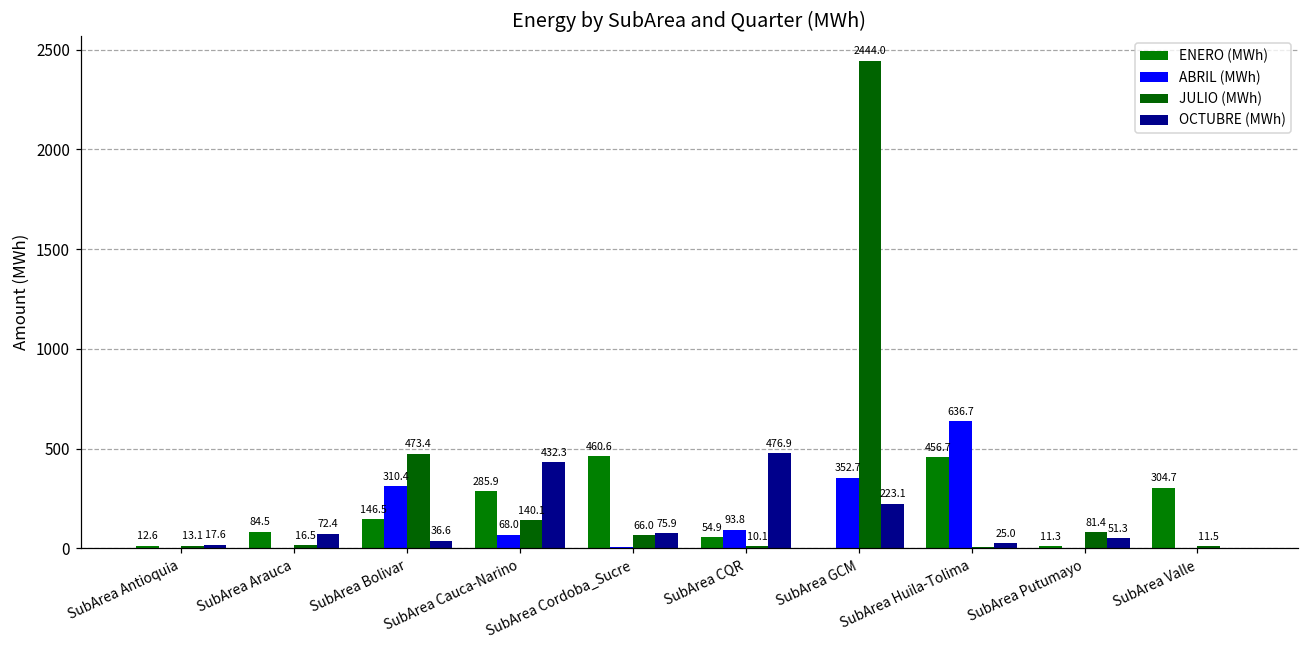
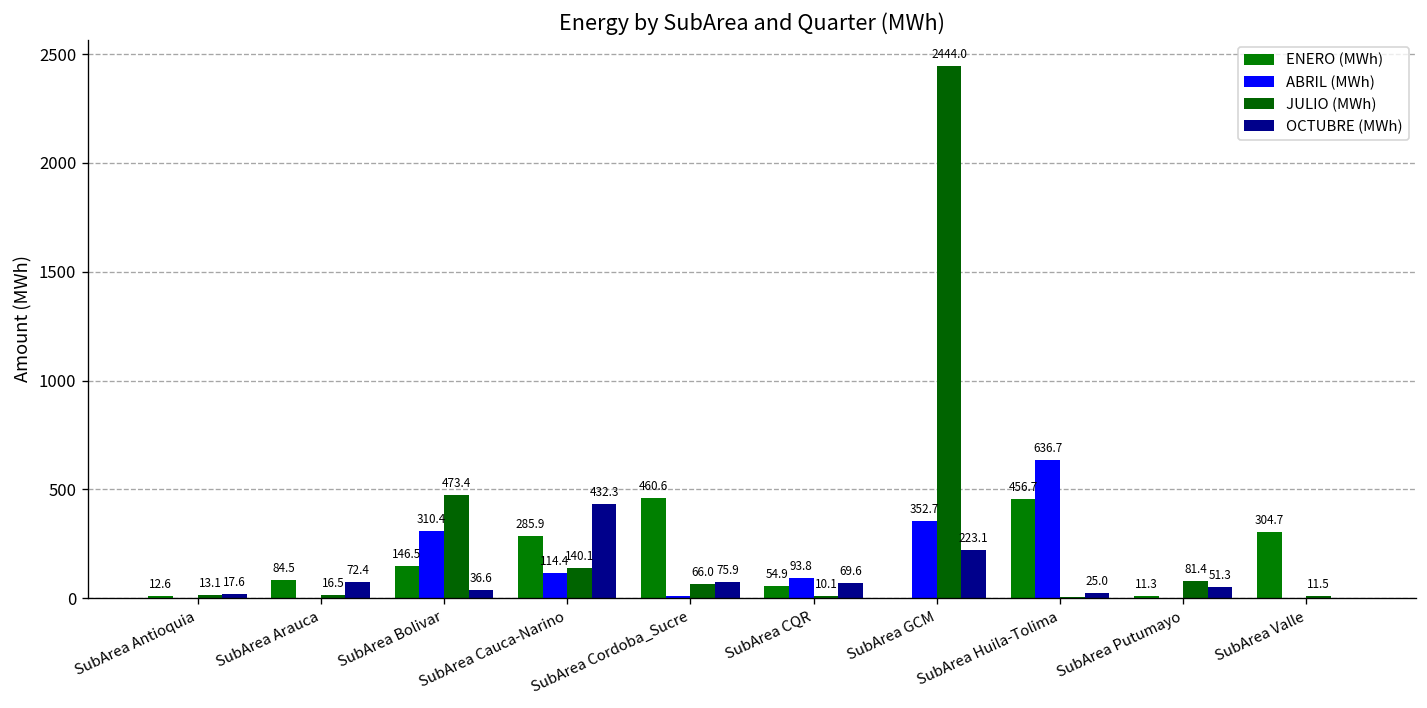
ABRIL (MWh), SubArea Cauca-Narino: 68.0 -> 114.4
OCTUBRE (MWh), SubArea CQR: 476.9 -> 69.6
